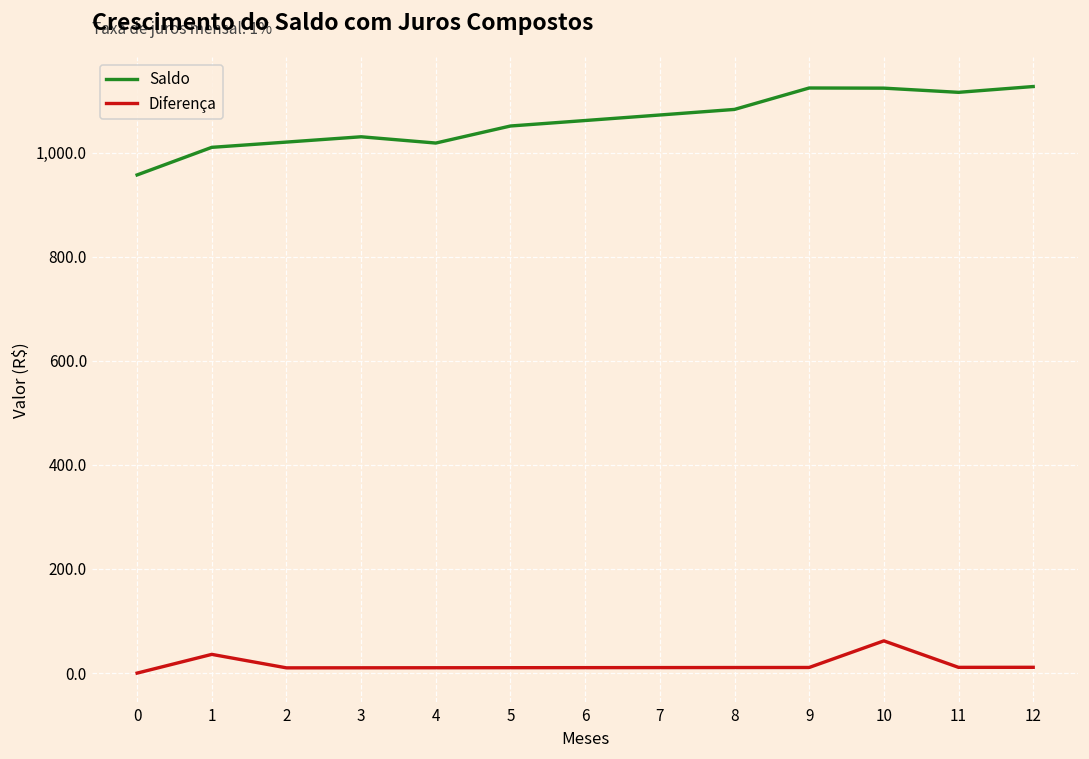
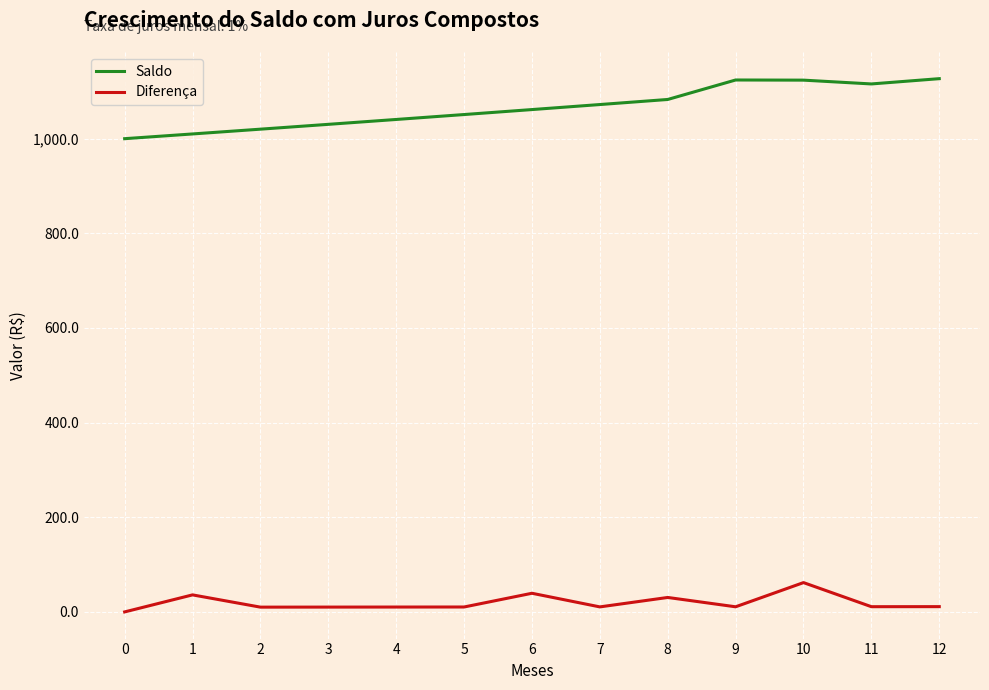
Saldo, 0: 960 -> 1,000
Saldo, 4: 1,020 -> 1,040
Diferença, 6: 10 -> 40
Diferença, 8: 10 -> 30
